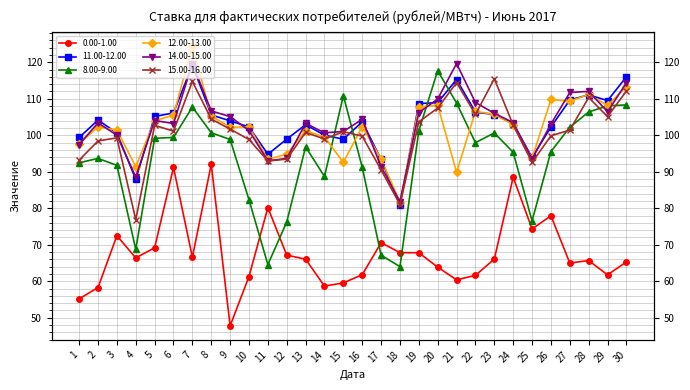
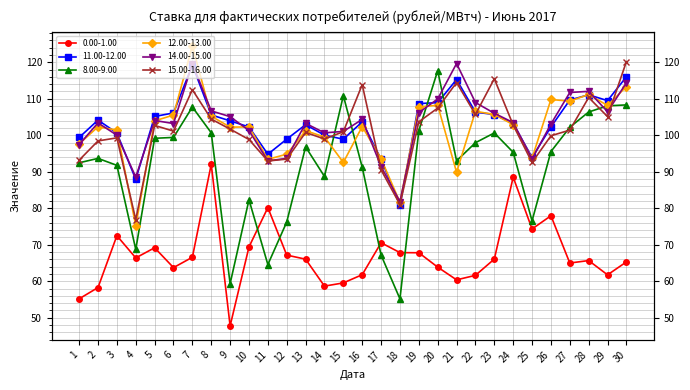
12.00-13.00, 4: 91 -> 75
0.00-1.00, 6: 91 -> 64
15.00-16.00, 7: 115 -> 112
8.00-9.00, 9: 99 -> 59
0.00-1.00, 10: 61 -> 69
15.00-16.00, 16: 100 -> 114
8.00-9.00, 18: 64 -> 55
8.00-9.00, 21: 109 -> 93
15.00-16.00, 30: 112 -> 120
